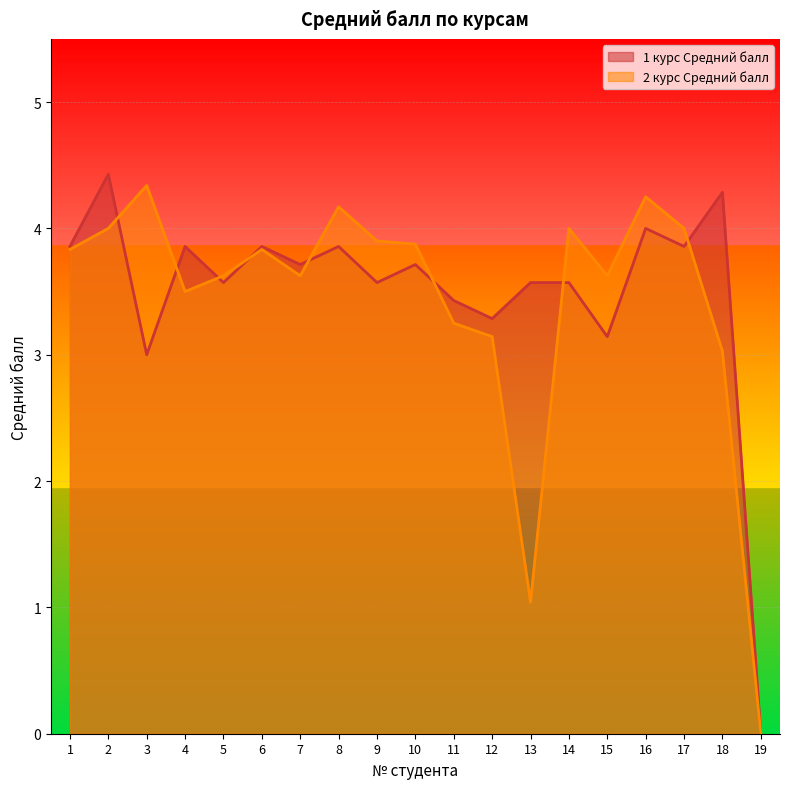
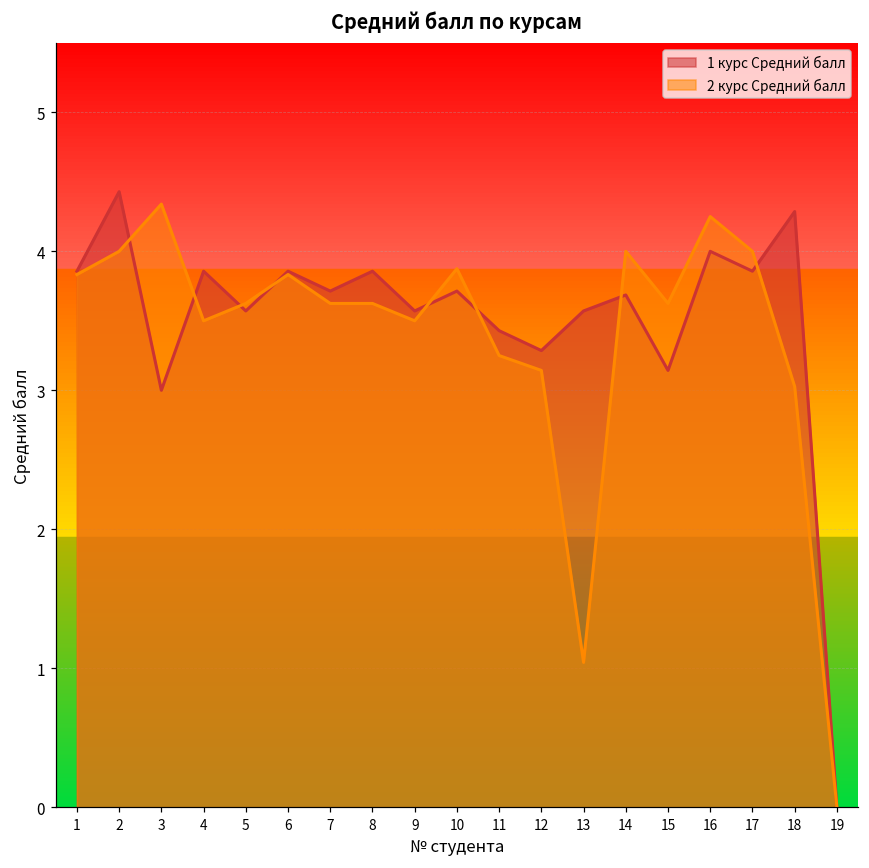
2 курс Средний балл, 8: 4.17 -> 3.63
2 курс Средний балл, 9: 3.9 -> 3.5
1 курс Средний балл, 14: 3.57 -> 3.69
